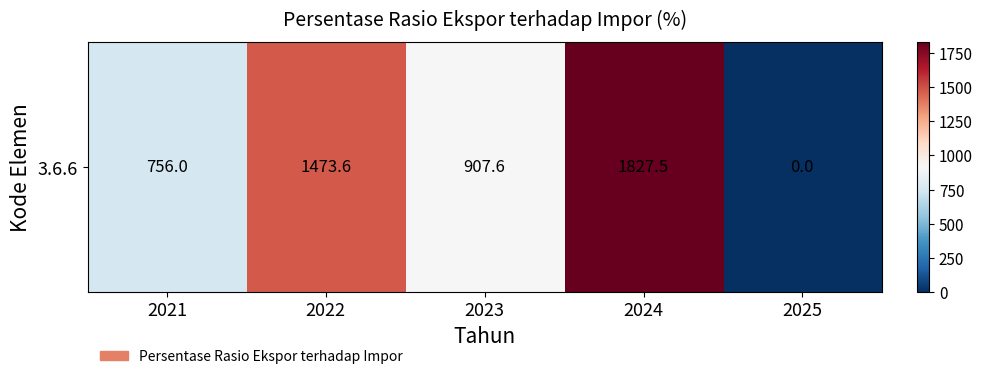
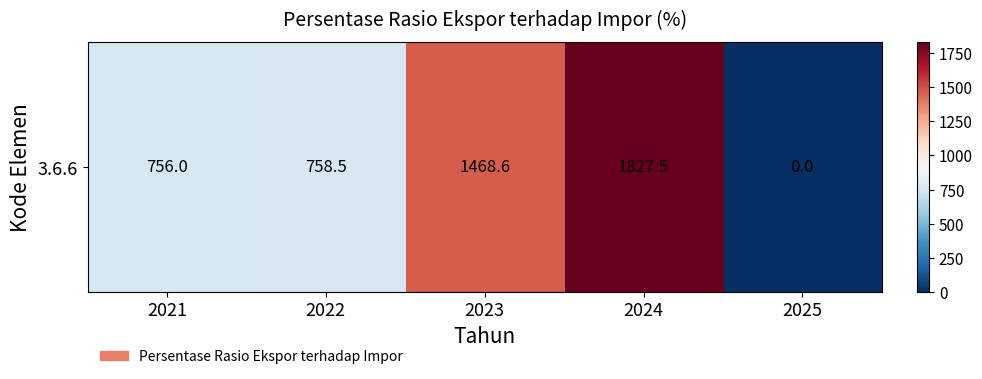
3.6.6, 2022: 1473.6 -> 758.5
3.6.6, 2023: 907.6 -> 1468.6
